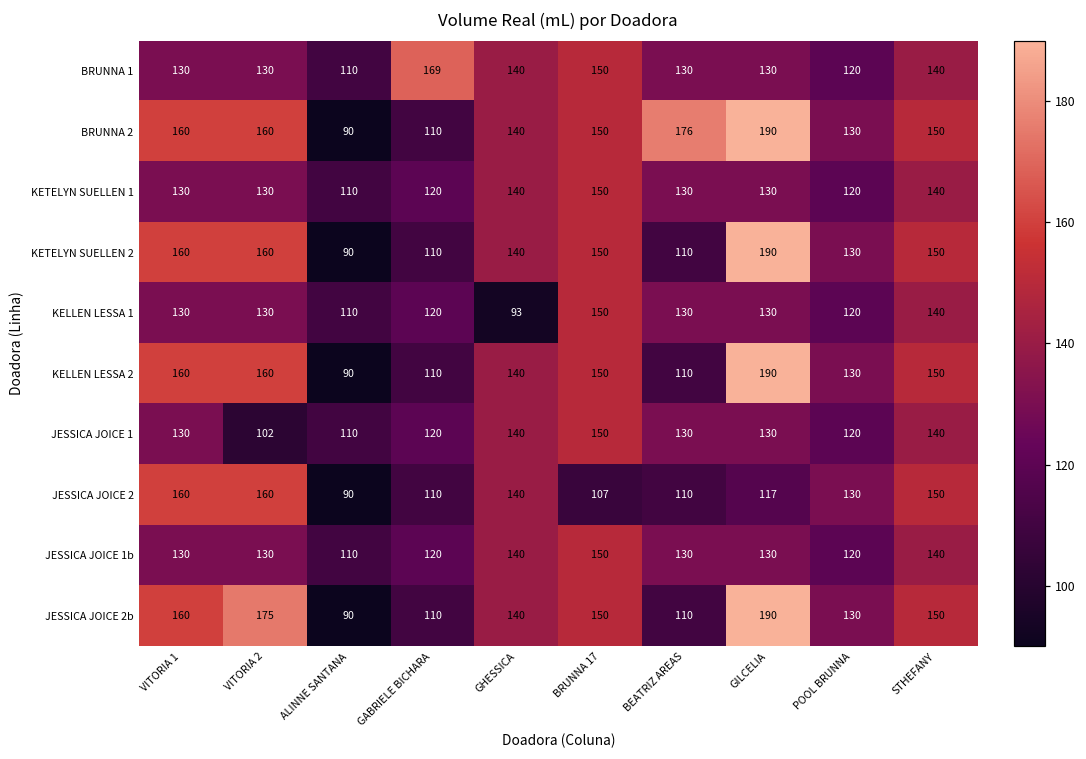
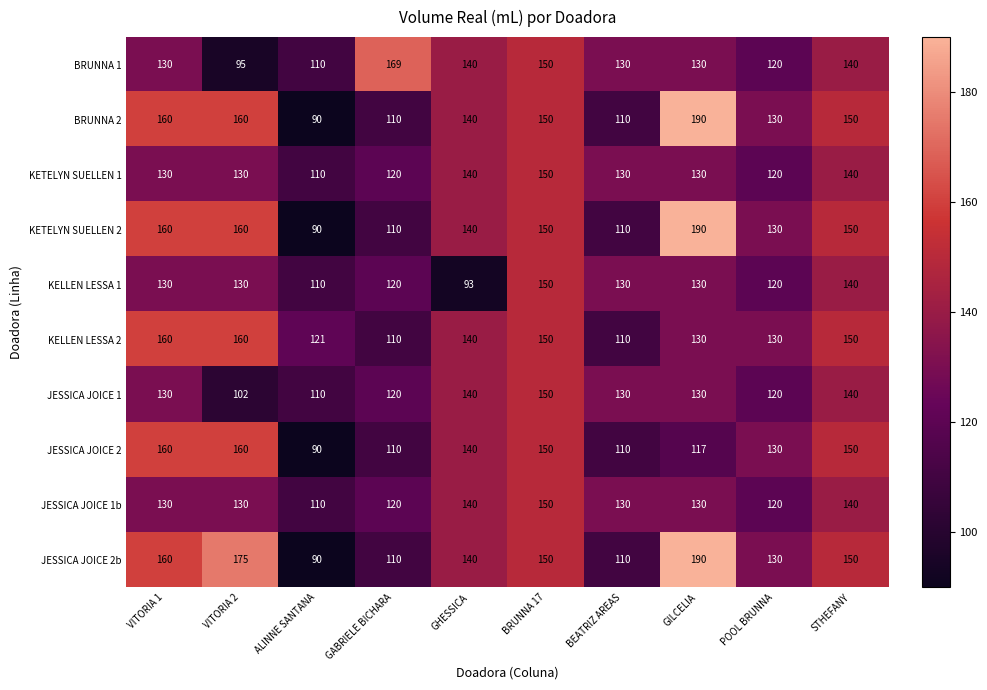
BRUNNA 1, VITORIA 2: 130 -> 95
BRUNNA 2, BEATRIZ AREAS: 176 -> 110
KELLEN LESSA 2, ALINNE SANTANA: 90 -> 121
KELLEN LESSA 2, GILCELIA: 190 -> 130
JESSICA JOICE 2, BRUNNA 17: 107 -> 150
